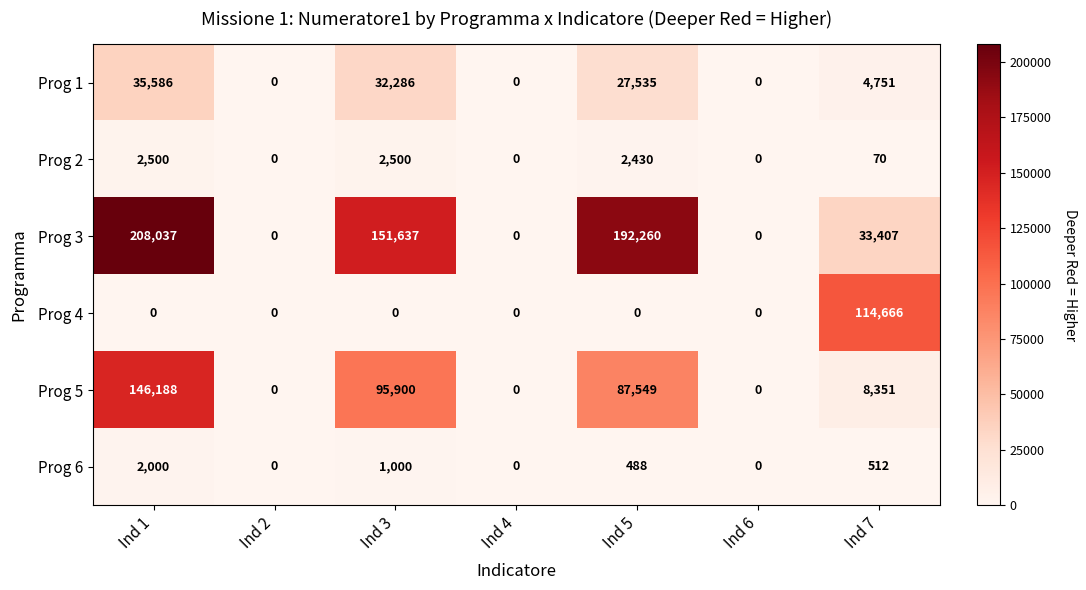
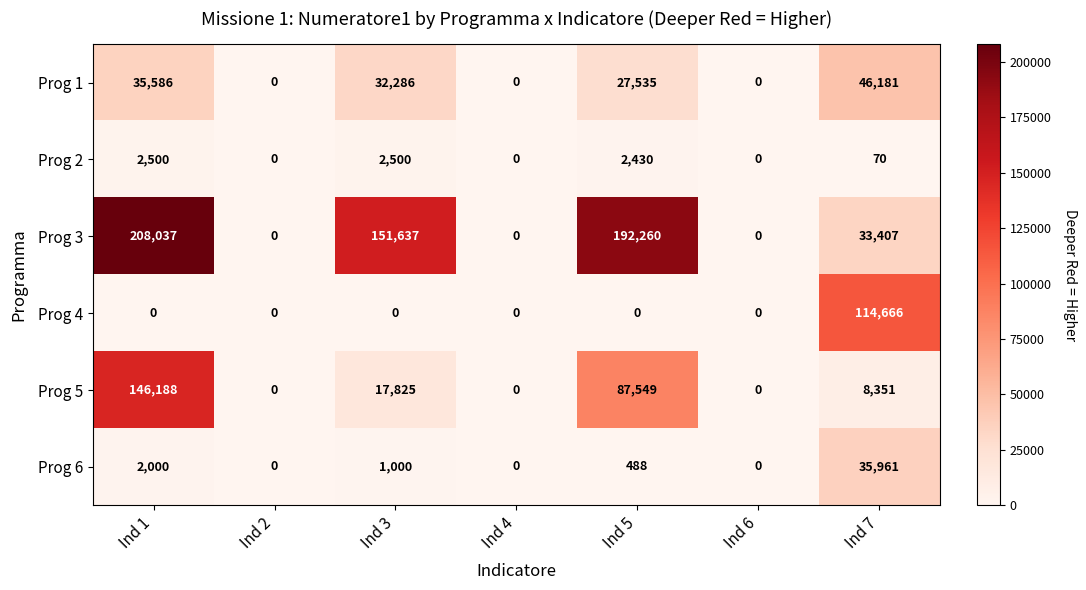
Prog 1, Ind 7: 4,751 -> 46,181
Prog 5, Ind 3: 95,900 -> 17,825
Prog 6, Ind 7: 512 -> 35,961
